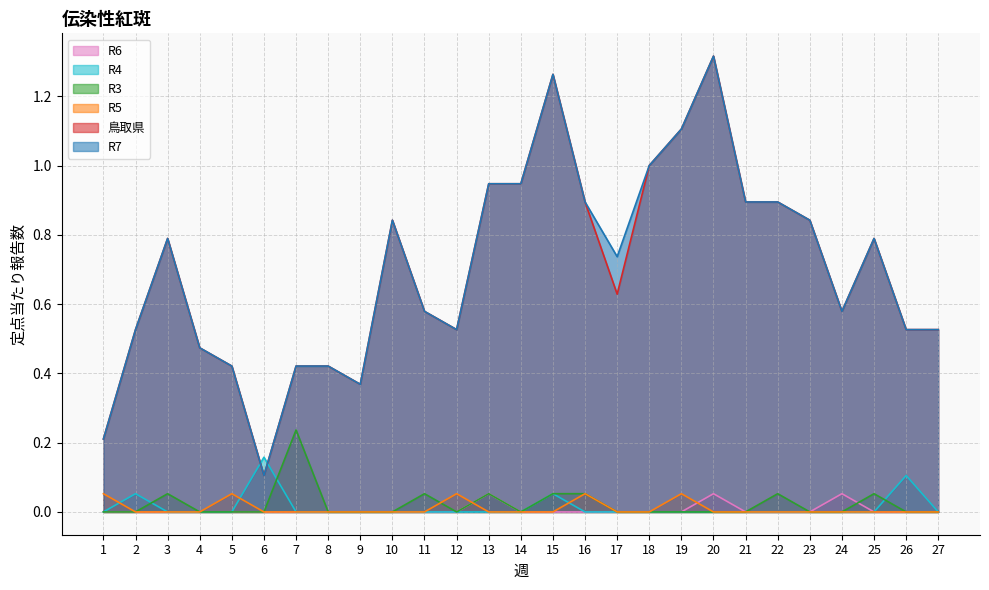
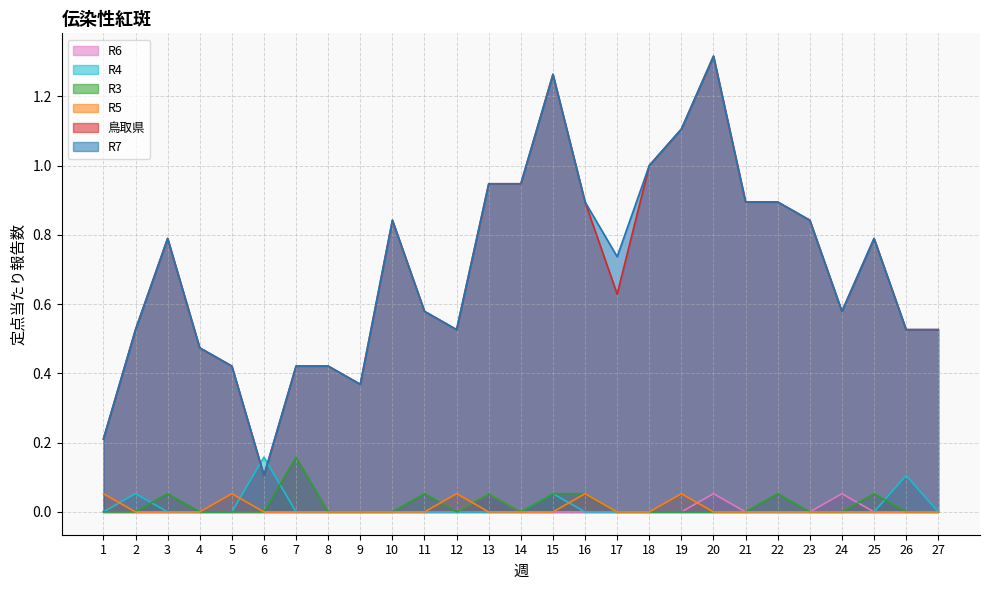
R3, 7: 0.24 -> 0.16
